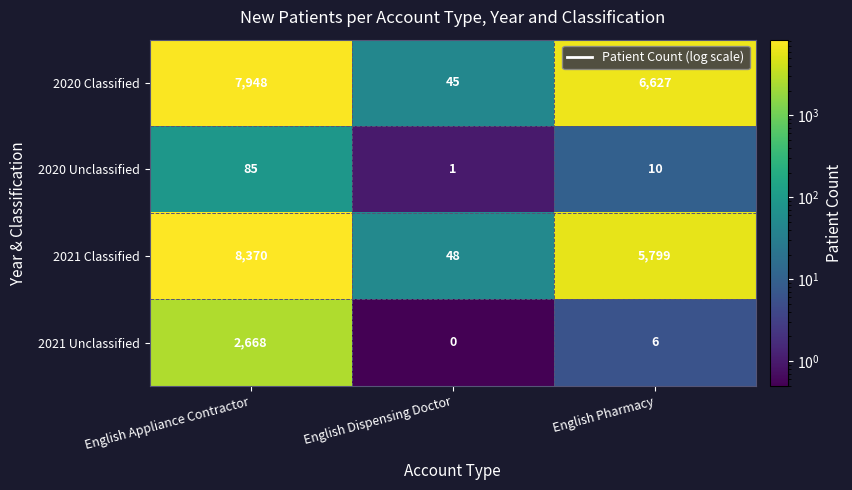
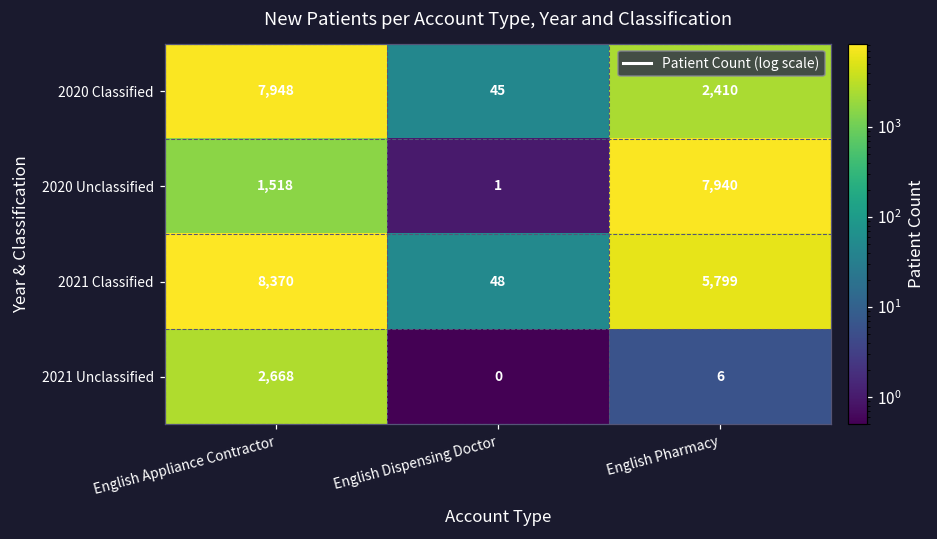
2020 Classified, English Pharmacy: 6,627 -> 2,410
2020 Unclassified, English Appliance Contractor: 85 -> 1,518
2020 Unclassified, English Pharmacy: 10 -> 7,940
